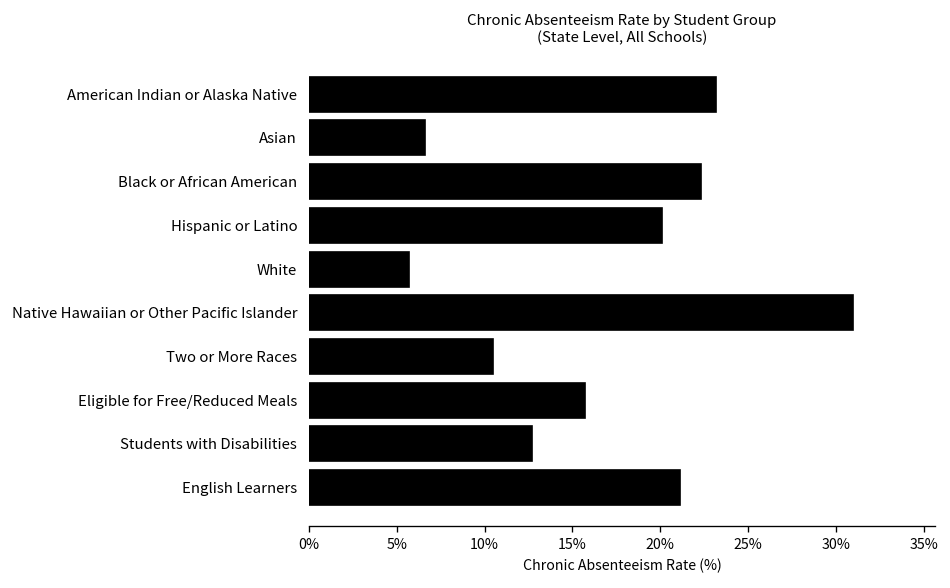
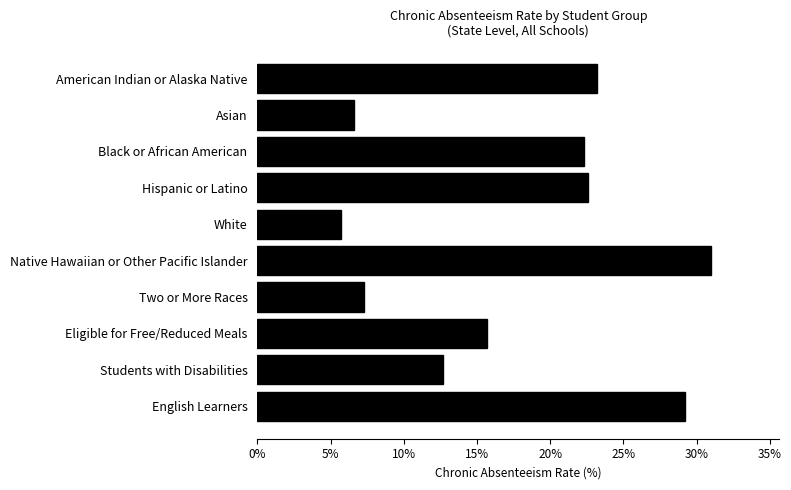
Hispanic or Latino: 20.1% -> 22.6%
Two or More Races: 10.5% -> 7.3%
English Learners: 21.1% -> 29.2%
